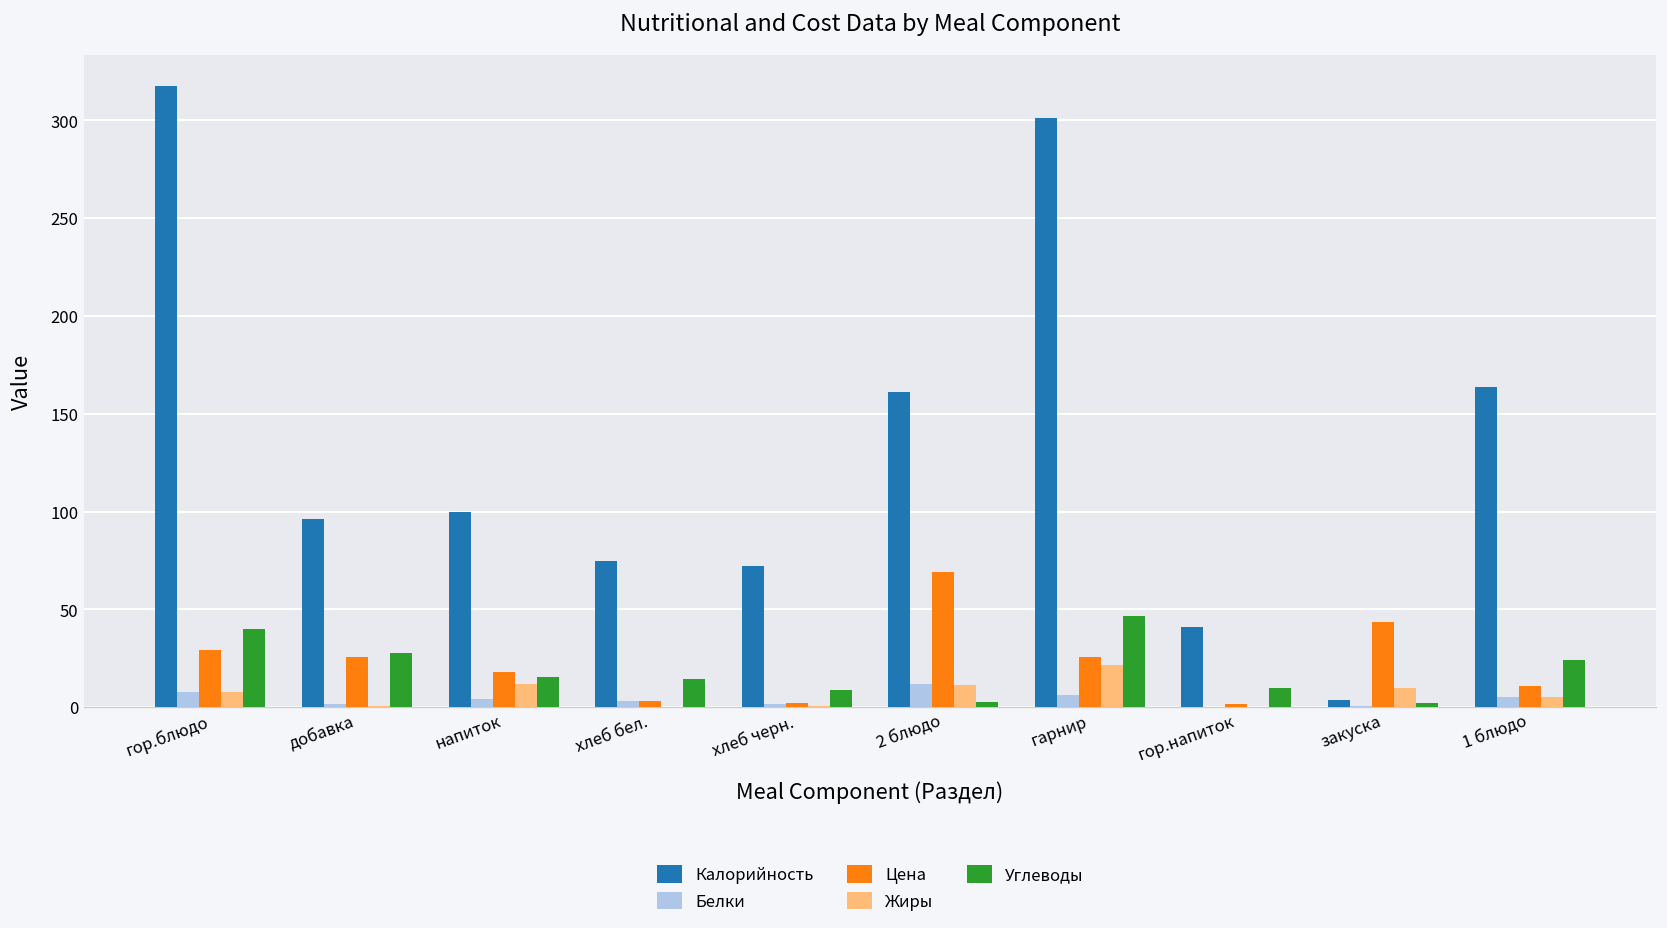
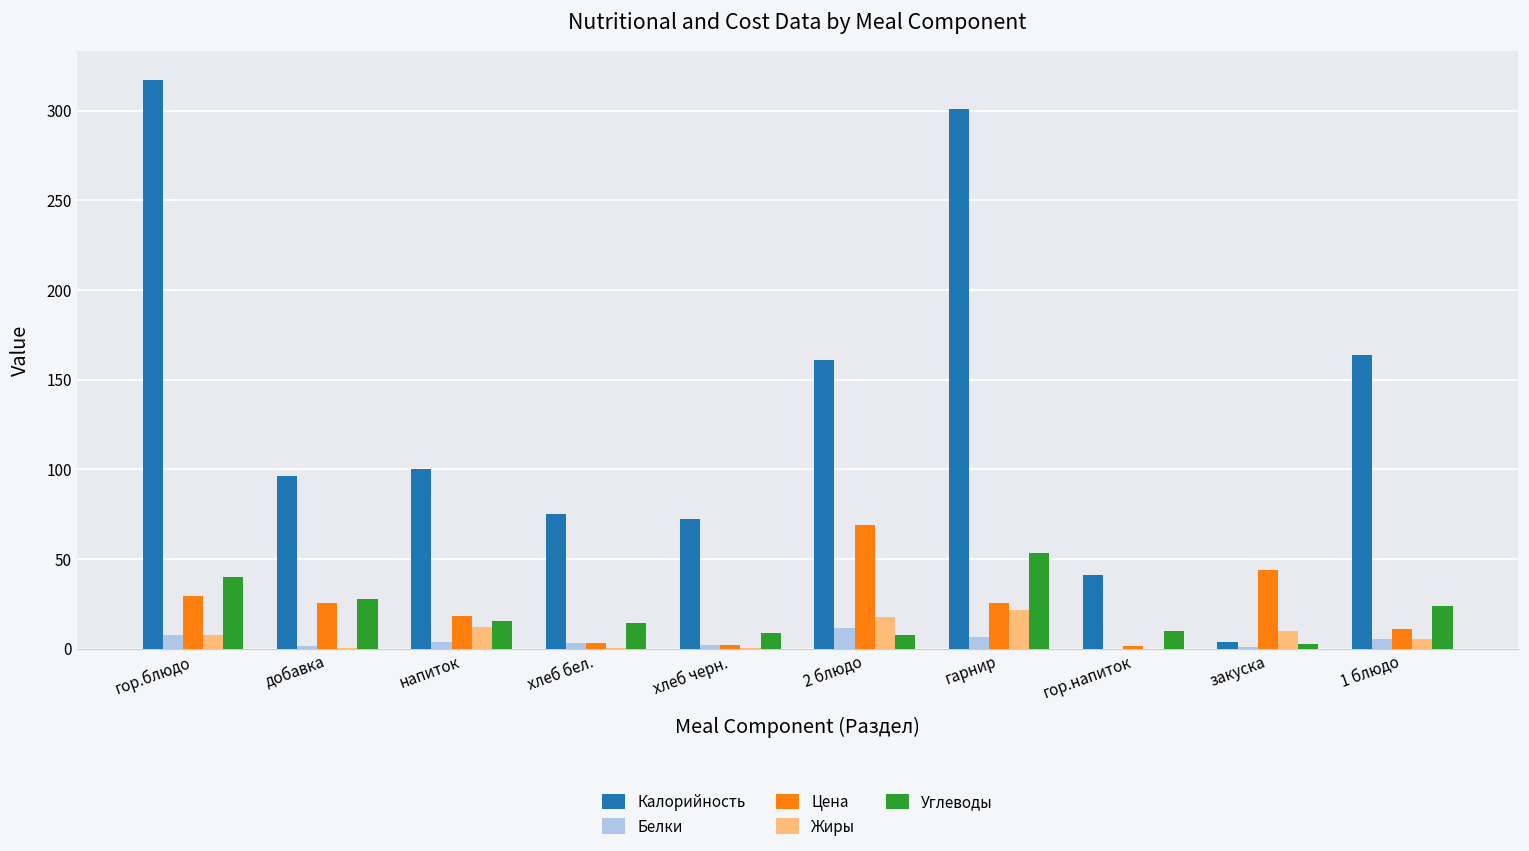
Жиры, 2 блюдо: 11 -> 17
Углеводы, 2 блюдо: 3 -> 8
Углеводы, гарнир: 47 -> 53
